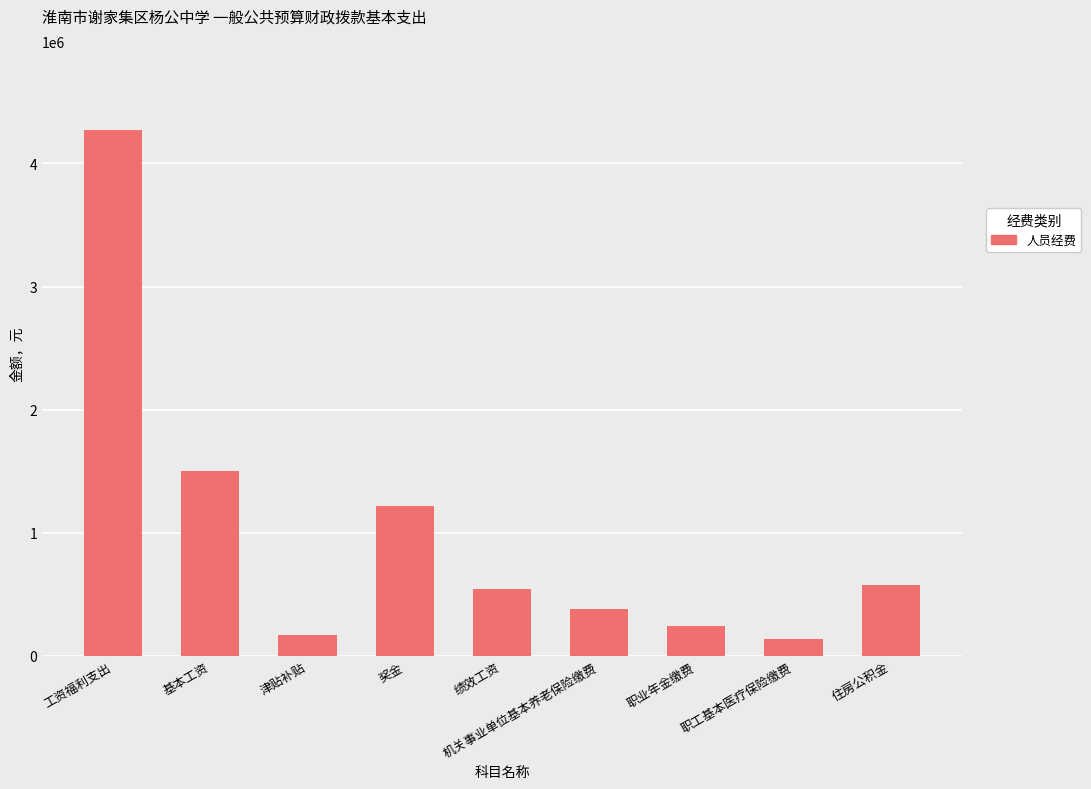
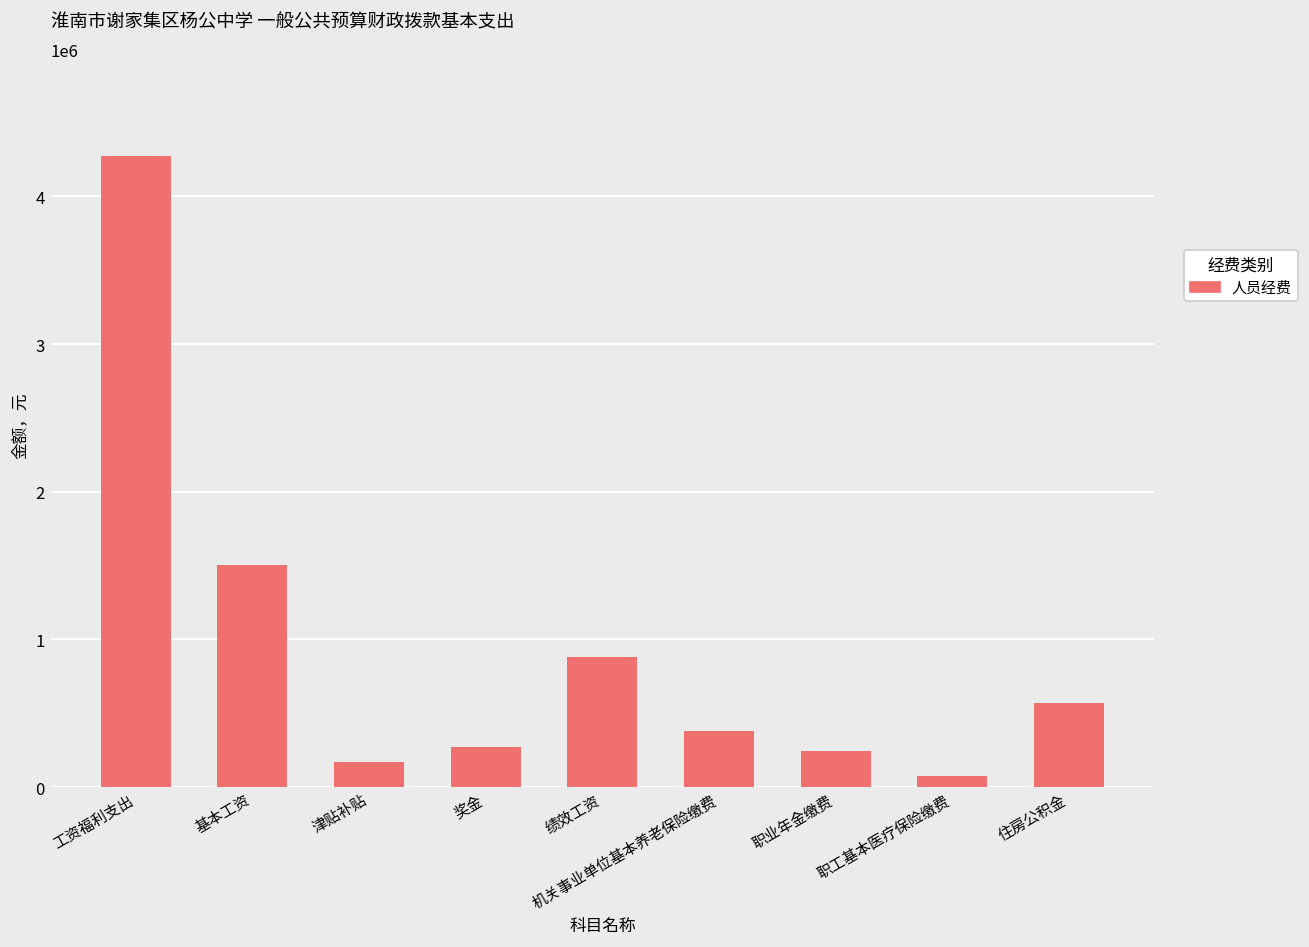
奖金: 1220000 -> 270000
绩效工资: 550000 -> 880000
职工基本医疗保险缴费: 140000 -> 80000
